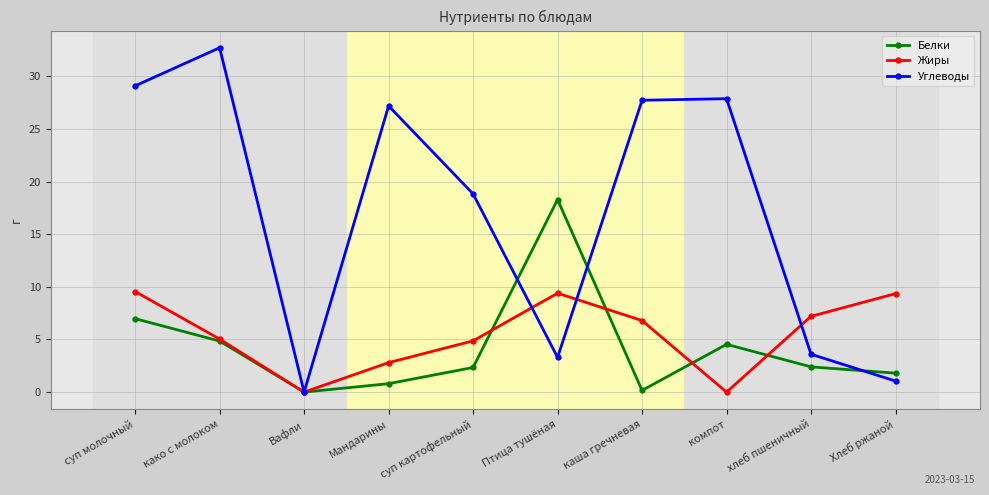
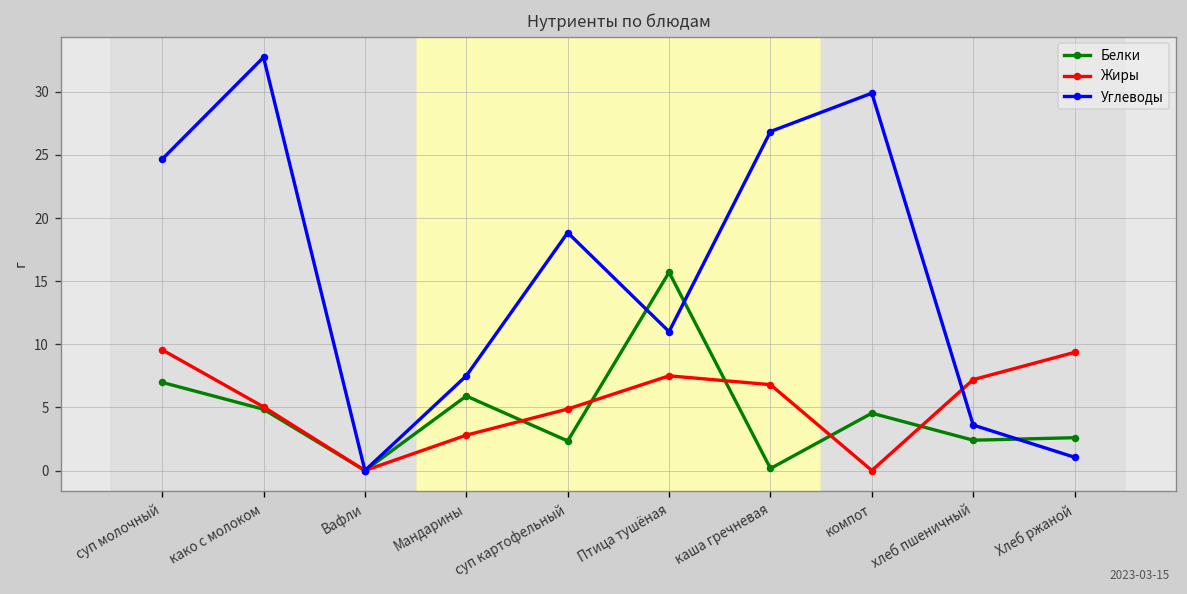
Углеводы, суп молочный: 29.1 -> 24.7
Белки, Мандарины: 0.8 -> 5.9
Углеводы, Мандарины: 27.2 -> 7.5
Белки, Птица тушёная: 18.3 -> 15.7
Жиры, Птица тушёная: 9.4 -> 7.5
Углеводы, Птица тушёная: 3.3 -> 11.0
Углеводы, каша гречневая: 27.7 -> 26.9
Углеводы, компот: 27.9 -> 29.9
Белки, Хлеб ржаной: 1.8 -> 2.6
